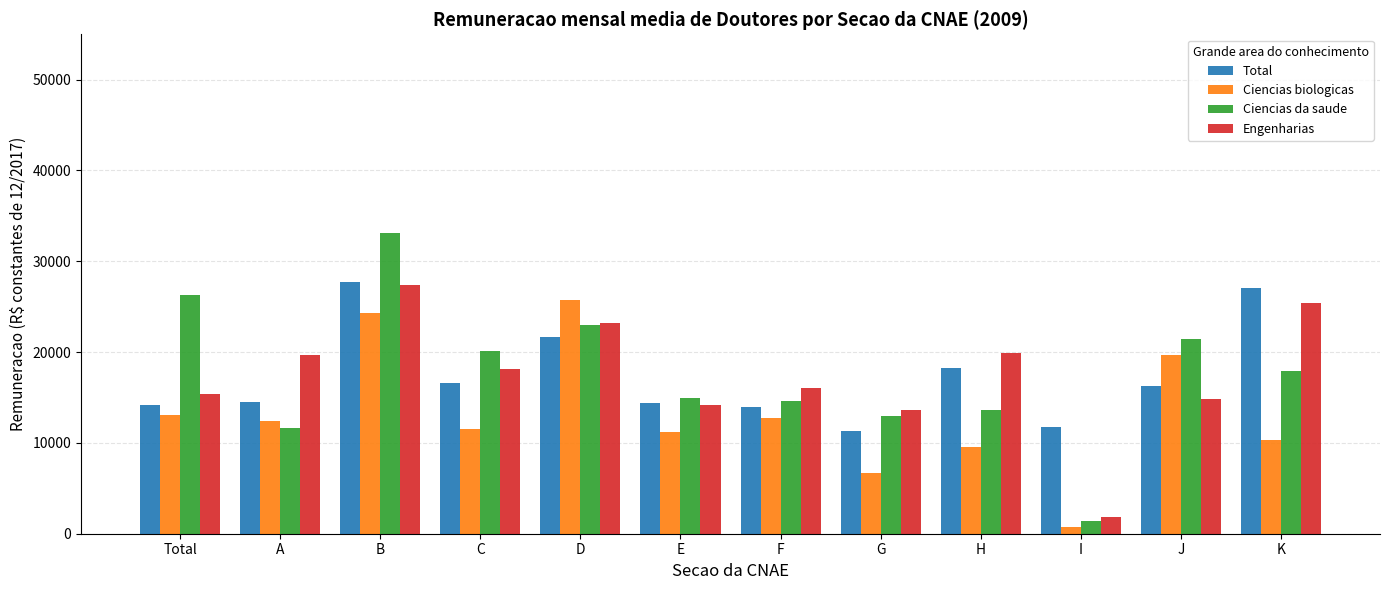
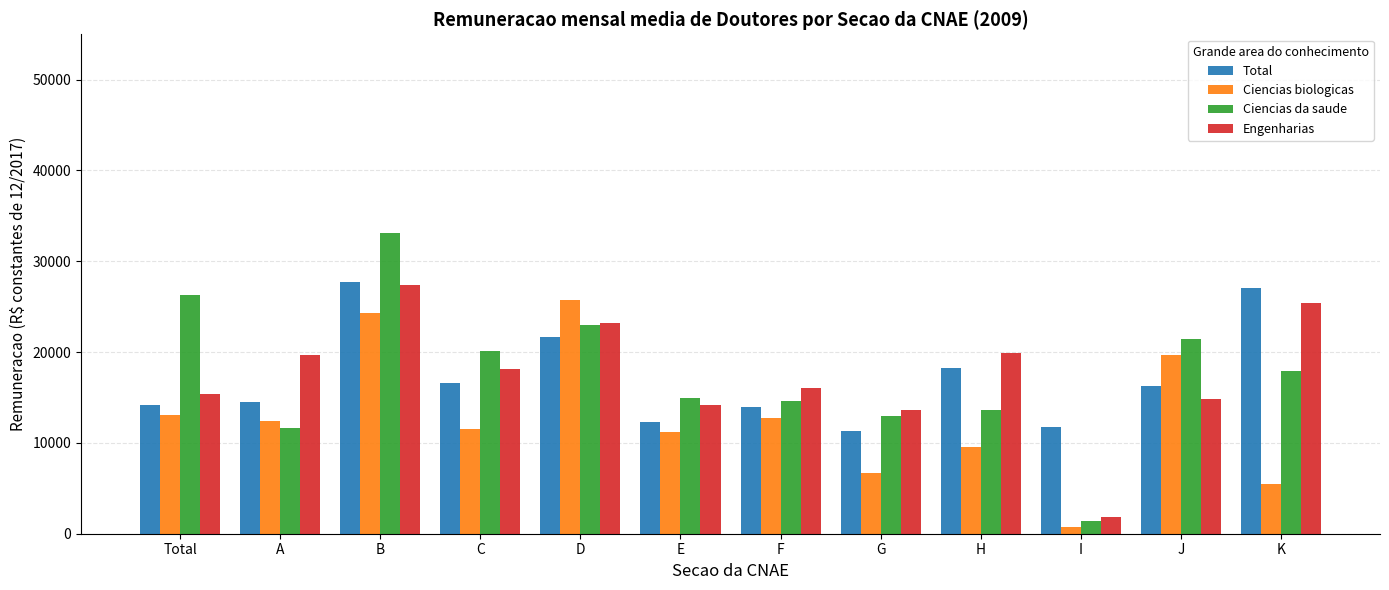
Total, E: 14000 -> 12000
Ciencias biologicas, K: 10000 -> 5000
